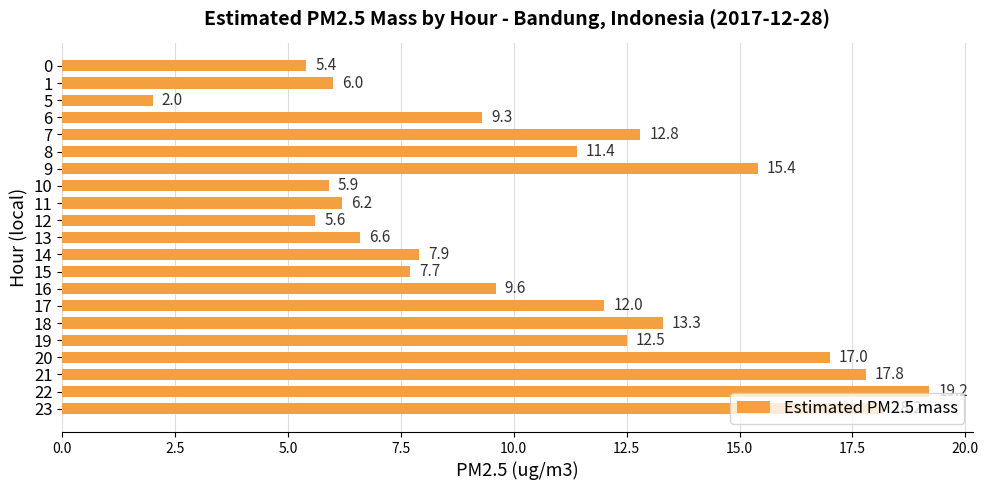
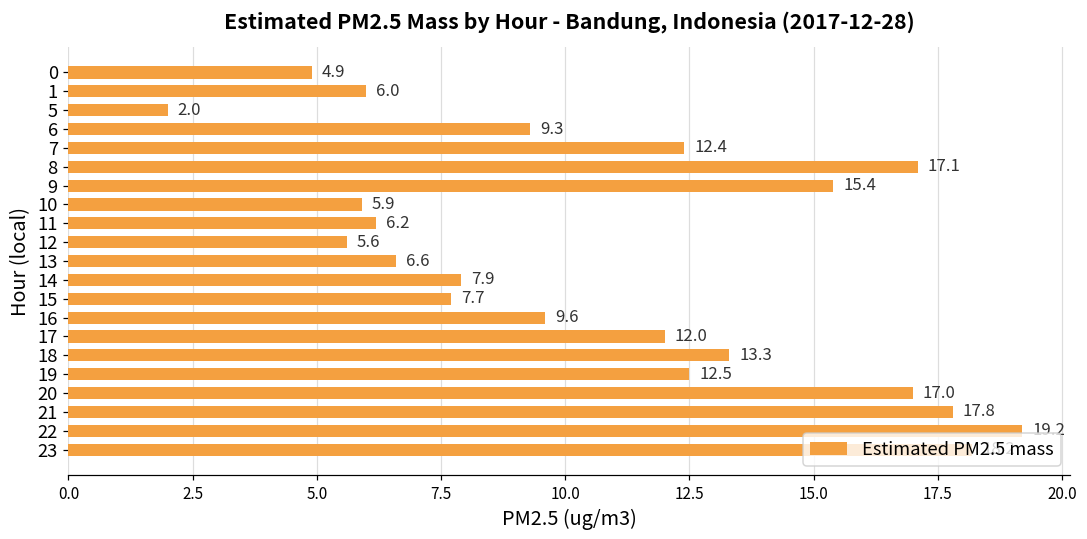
0: 5.4 -> 4.9
7: 12.8 -> 12.4
8: 11.4 -> 17.1
